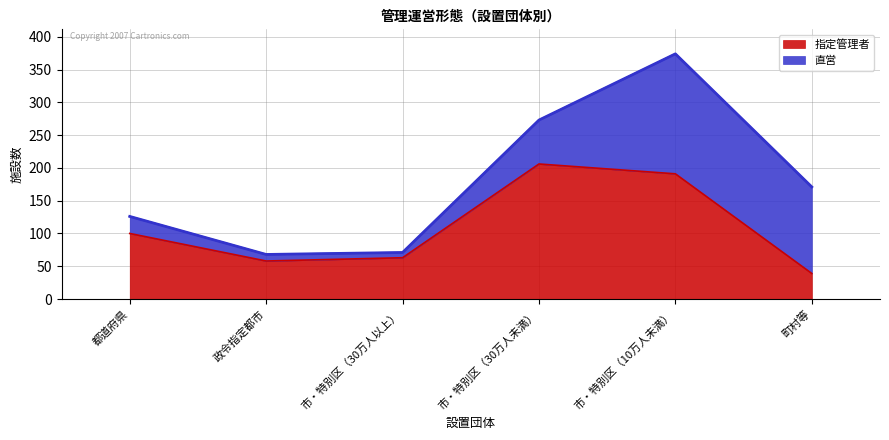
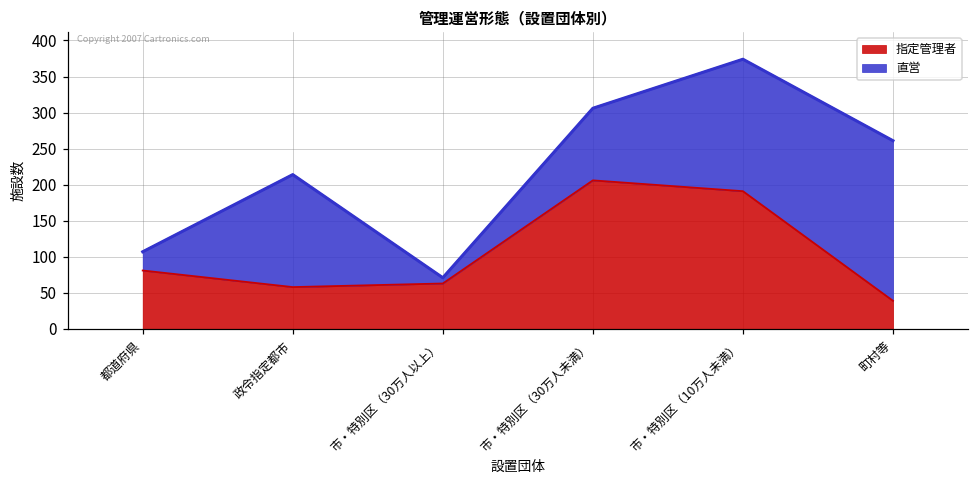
指定管理者, 都道府県: 100 -> 80
直営, 政令指定都市: 10 -> 160
直営, 市・特別区（30万人未満）: 70 -> 100
直営, 町村等: 130 -> 220
